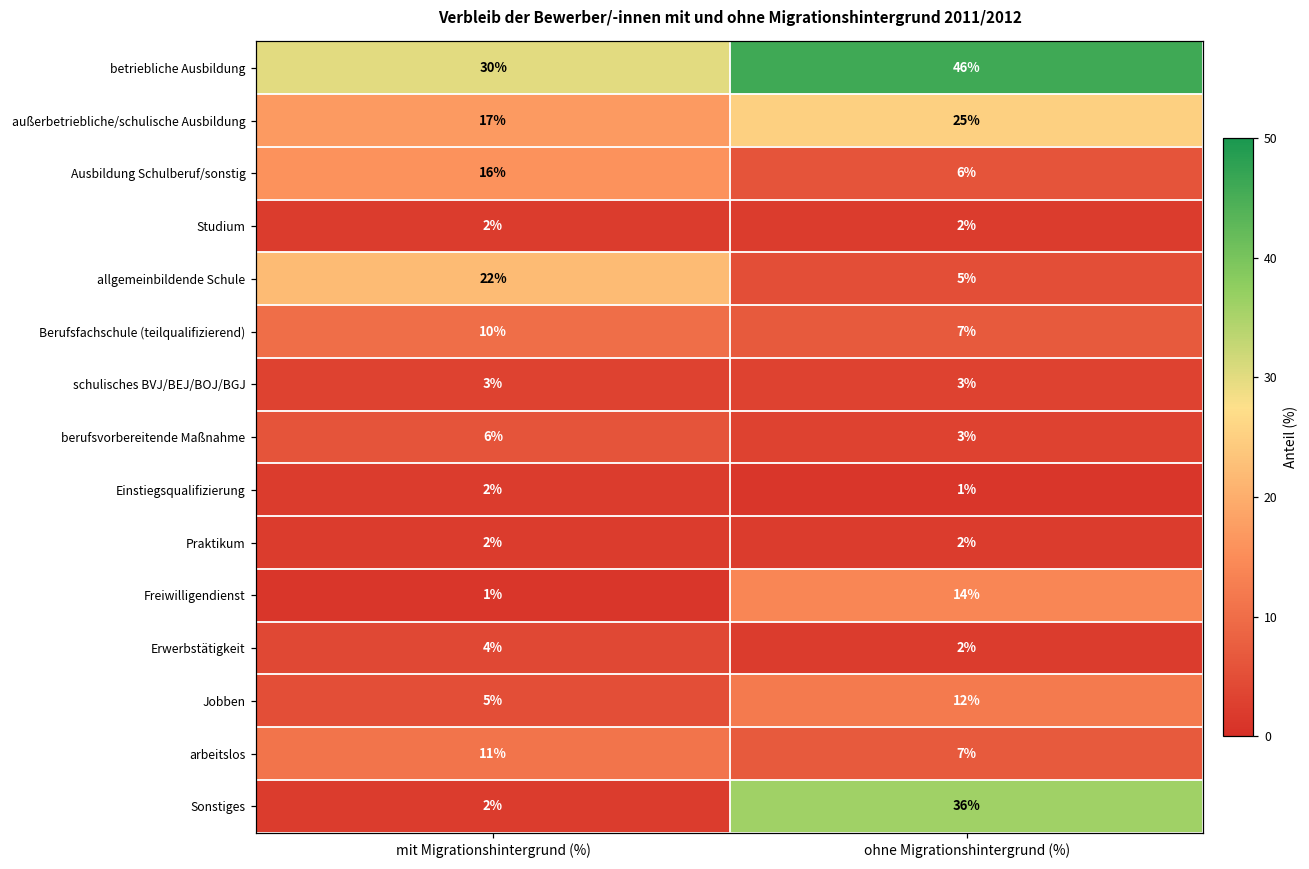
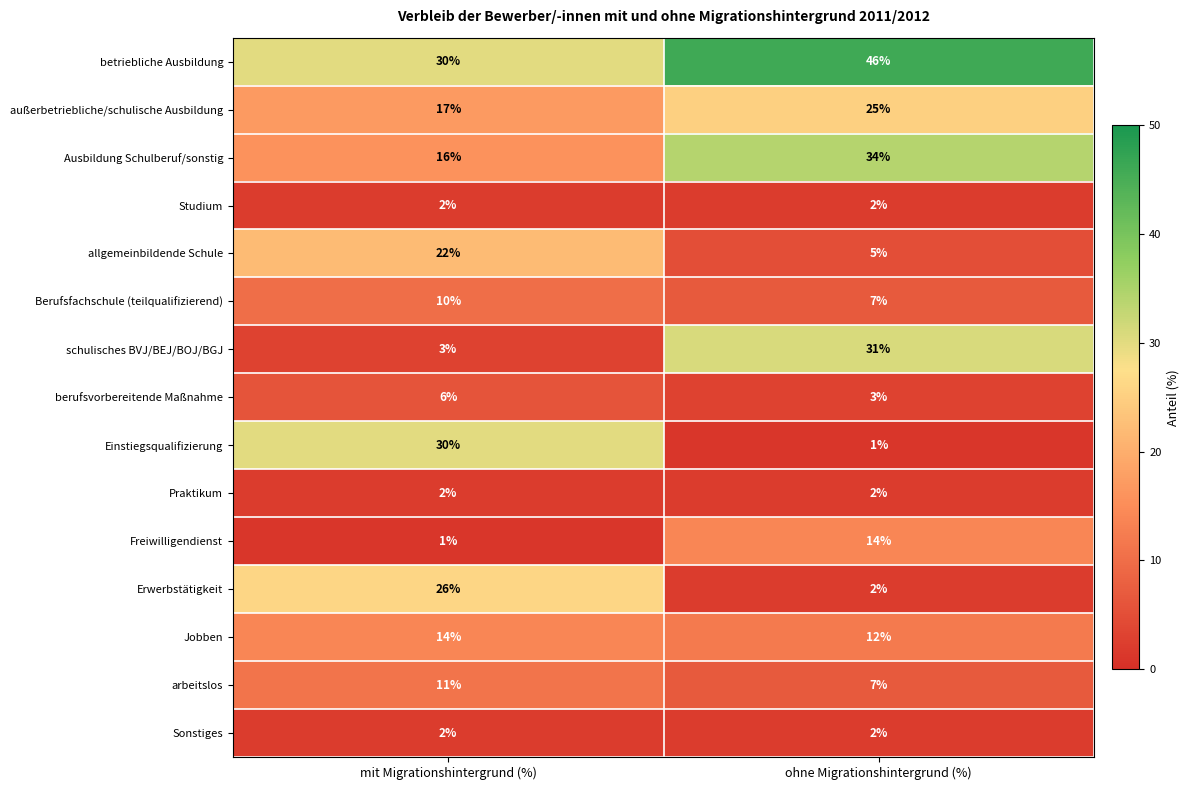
Ausbildung Schulberuf/sonstig, ohne Migrationshintergrund (%): 6% -> 34%
schulisches BVJ/BEJ/BOJ/BGJ, ohne Migrationshintergrund (%): 3% -> 31%
Einstiegsqualifizierung, mit Migrationshintergrund (%): 2% -> 30%
Erwerbstätigkeit, mit Migrationshintergrund (%): 4% -> 26%
Jobben, mit Migrationshintergrund (%): 5% -> 14%
Sonstiges, ohne Migrationshintergrund (%): 36% -> 2%
